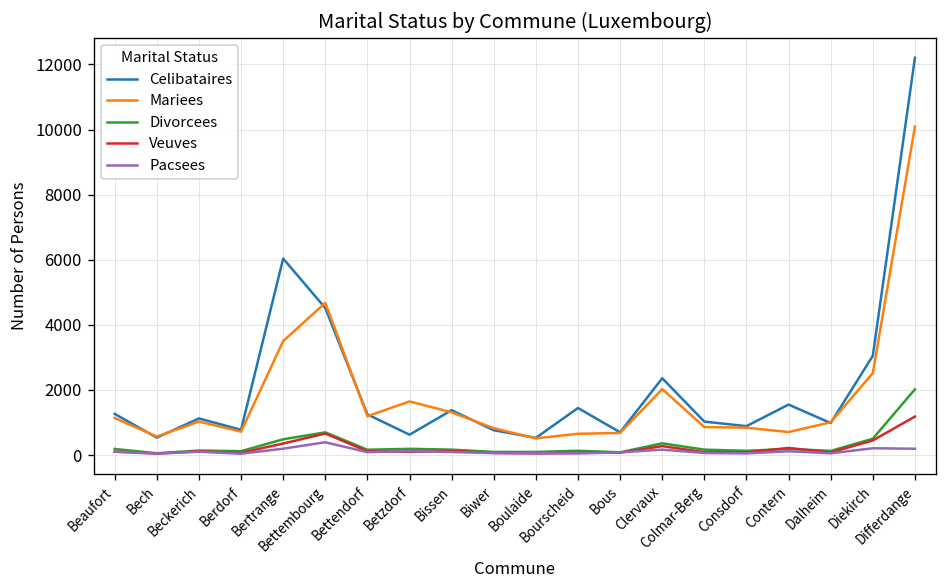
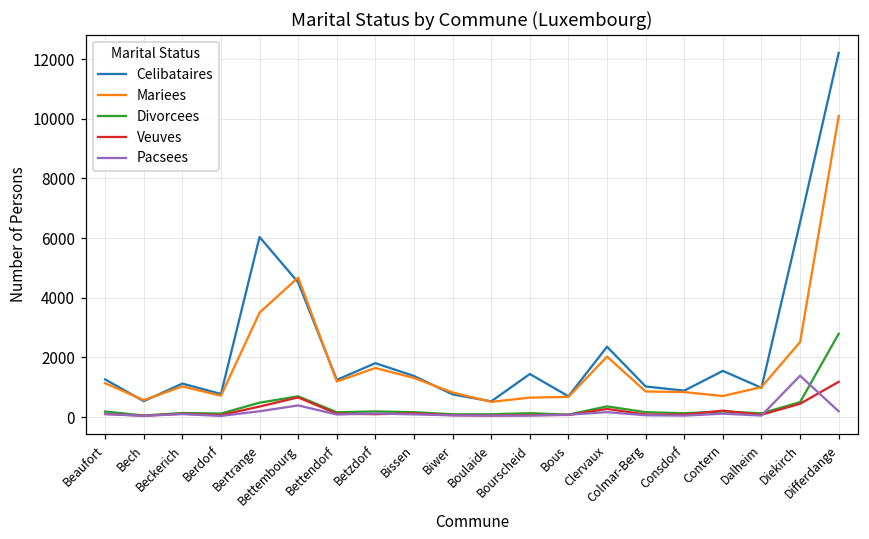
Celibataires, Betzdorf: 600 -> 1800
Celibataires, Diekirch: 3100 -> 6500
Pacsees, Diekirch: 200 -> 1400
Divorcees, Differdange: 2000 -> 2800
